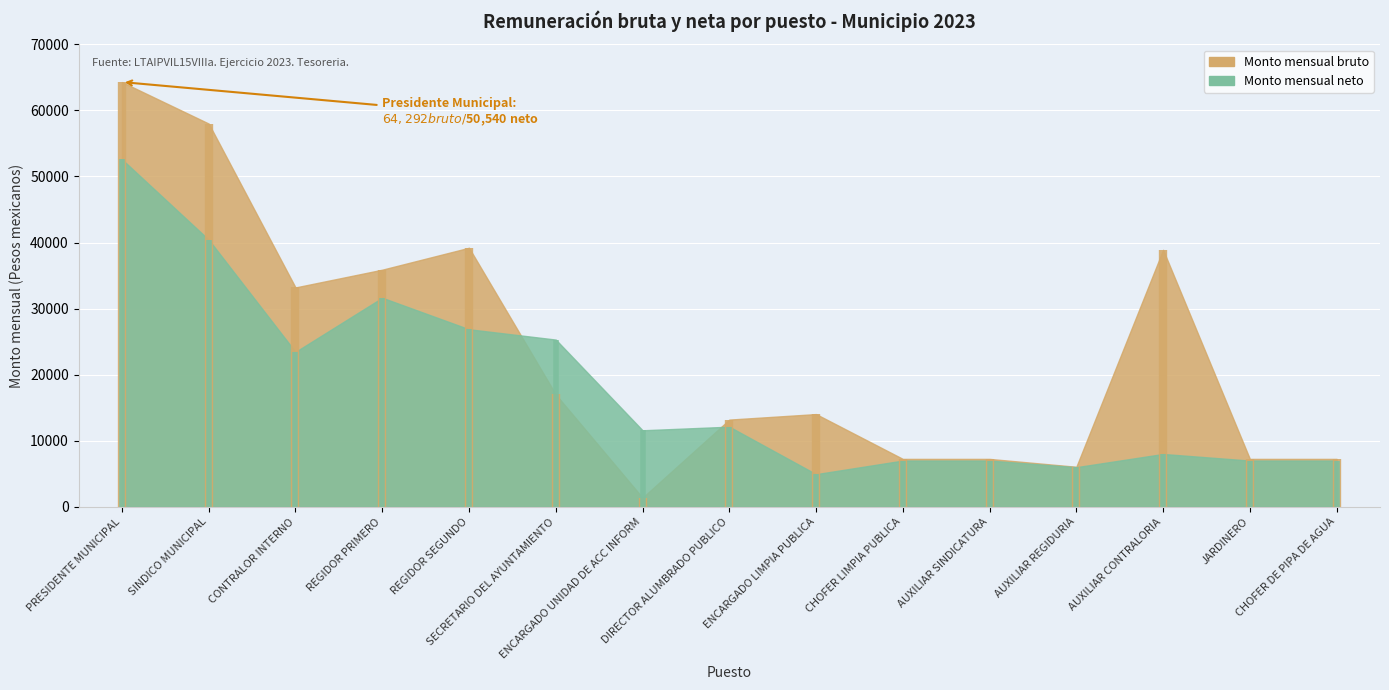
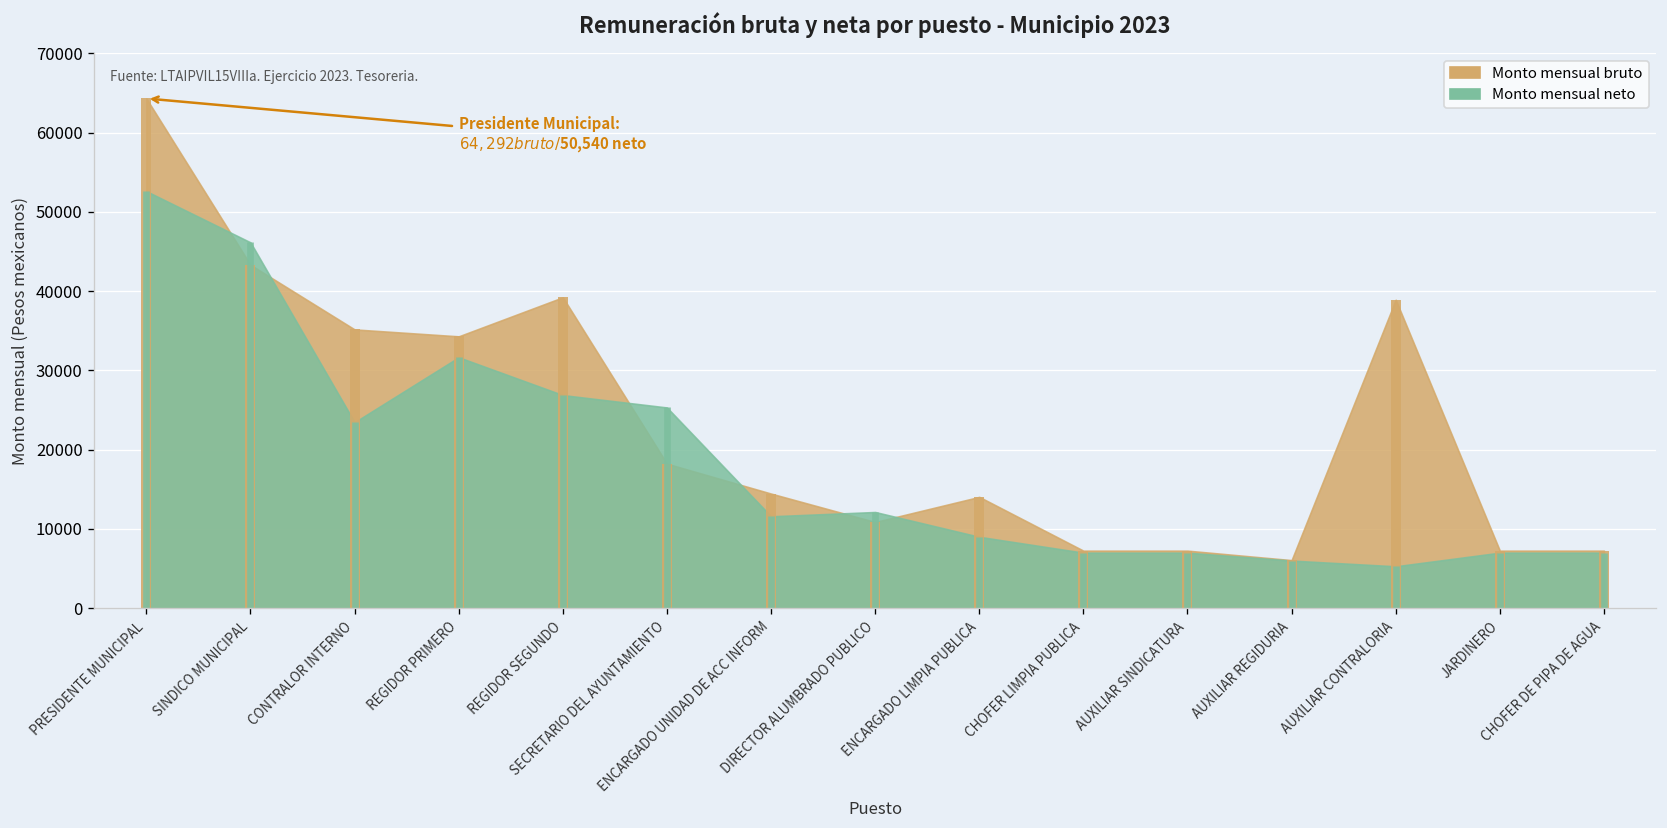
Monto mensual bruto, SINDICO MUNICIPAL: 58000 -> 43000
Monto mensual neto, SINDICO MUNICIPAL: 40000 -> 46000
Monto mensual bruto, CONTRALOR INTERNO: 33000 -> 35000
Monto mensual bruto, REGIDOR PRIMERO: 36000 -> 34000
Monto mensual bruto, SECRETARIO DEL AYUNTAMIENTO: 17000 -> 18000
Monto mensual bruto, ENCARGADO UNIDAD DE ACC INFORM: 1000 -> 14000
Monto mensual bruto, DIRECTOR ALUMBRADO PUBLICO: 13000 -> 11000
Monto mensual neto, ENCARGADO LIMPIA PUBLICA: 5000 -> 9000
Monto mensual neto, AUXILIAR CONTRALORIA: 8000 -> 5000
